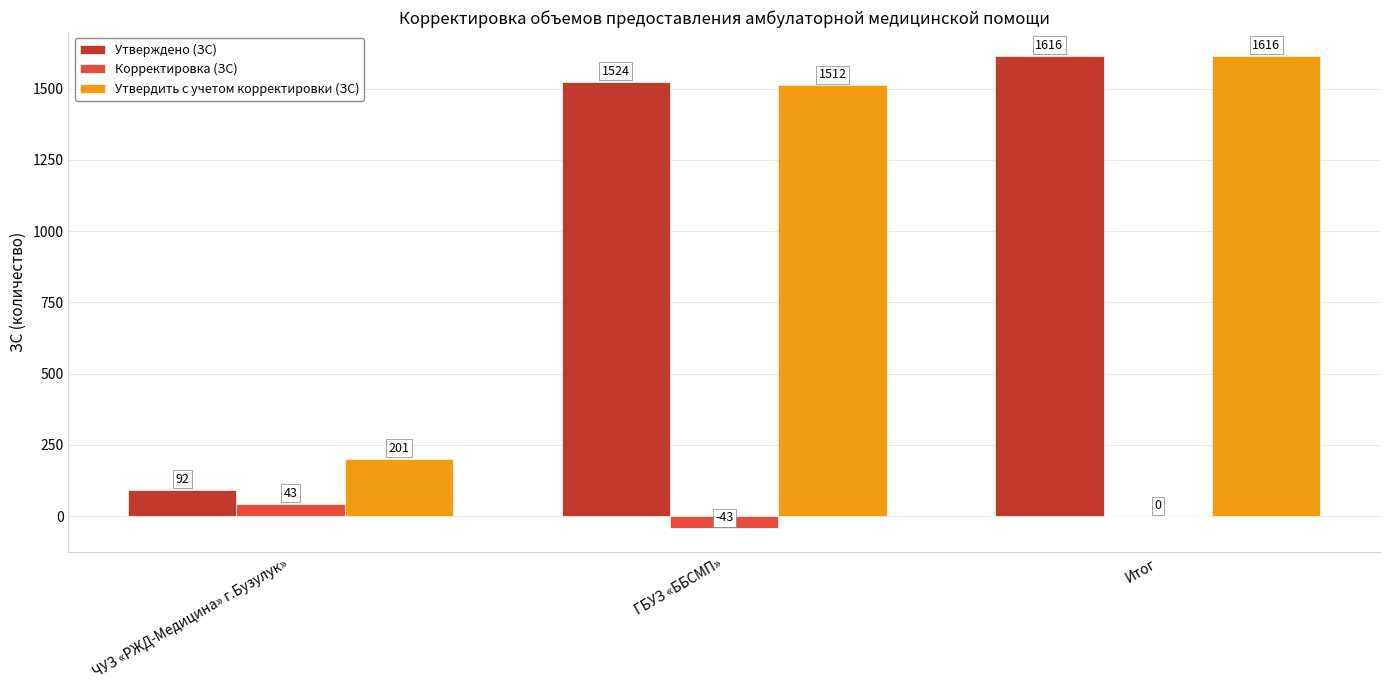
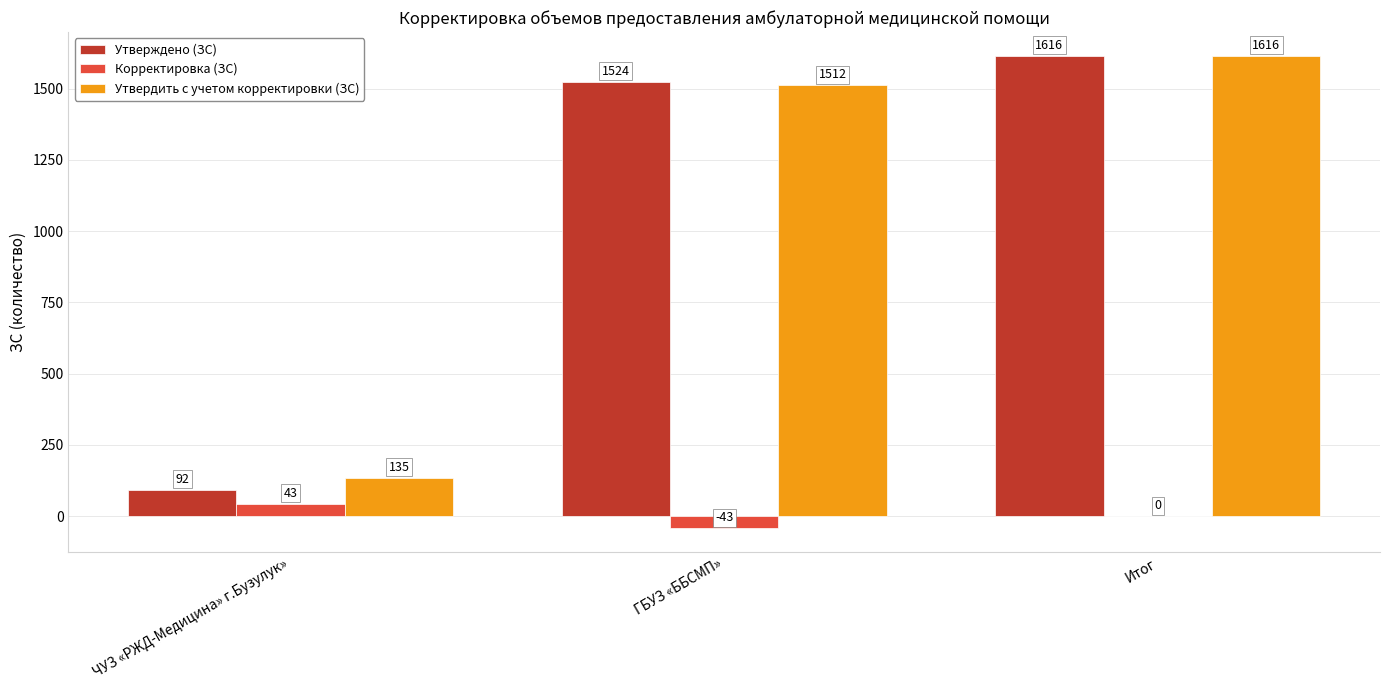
Утвердить с учетом корректировки (ЗС), ЧУЗ «РЖД-Медицина» г.Бузулук»: 201 -> 135
